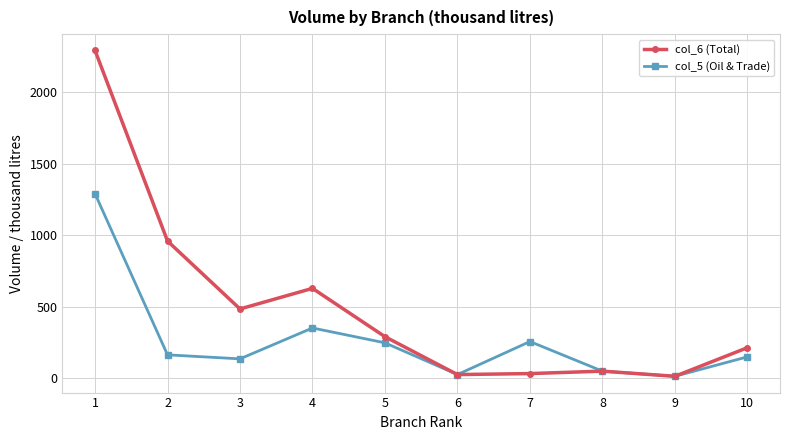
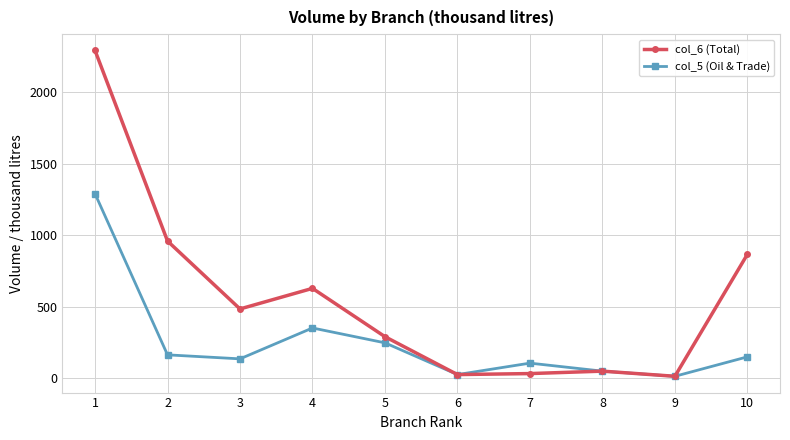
col_5 (Oil & Trade), 7: 260 -> 100
col_6 (Total), 10: 210 -> 870
